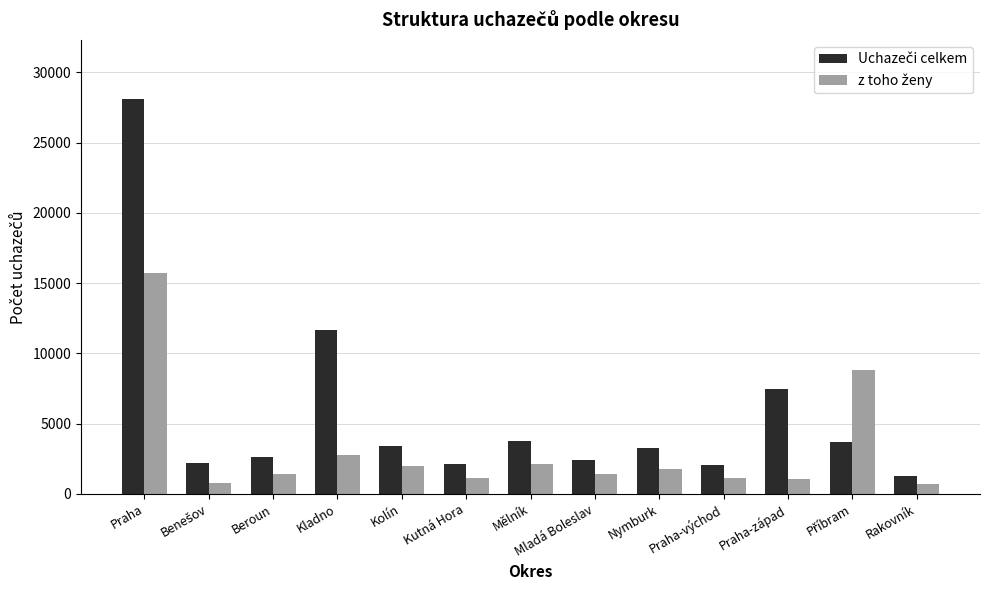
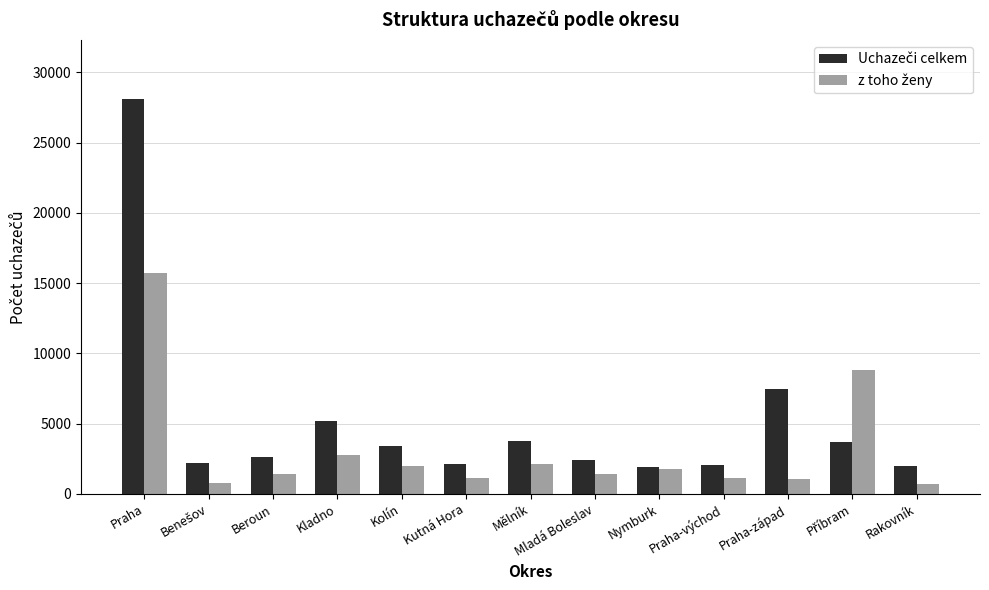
Uchazeči celkem, Kladno: 11700 -> 5200
Uchazeči celkem, Nymburk: 3200 -> 1900
Uchazeči celkem, Rakovník: 1300 -> 2000
